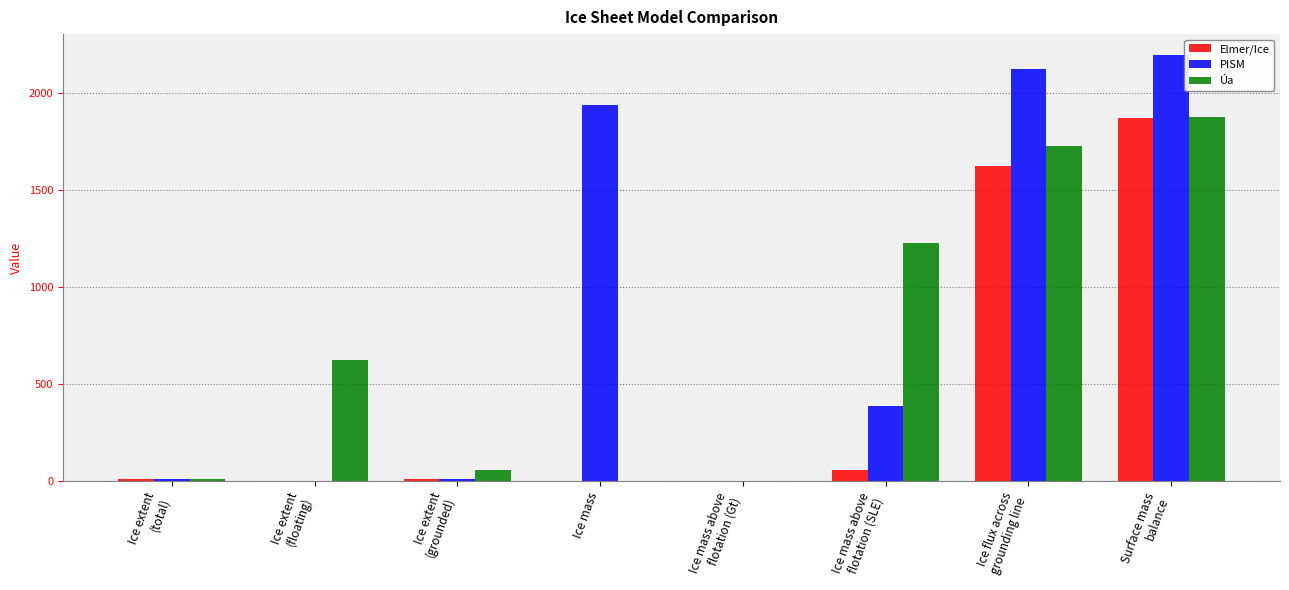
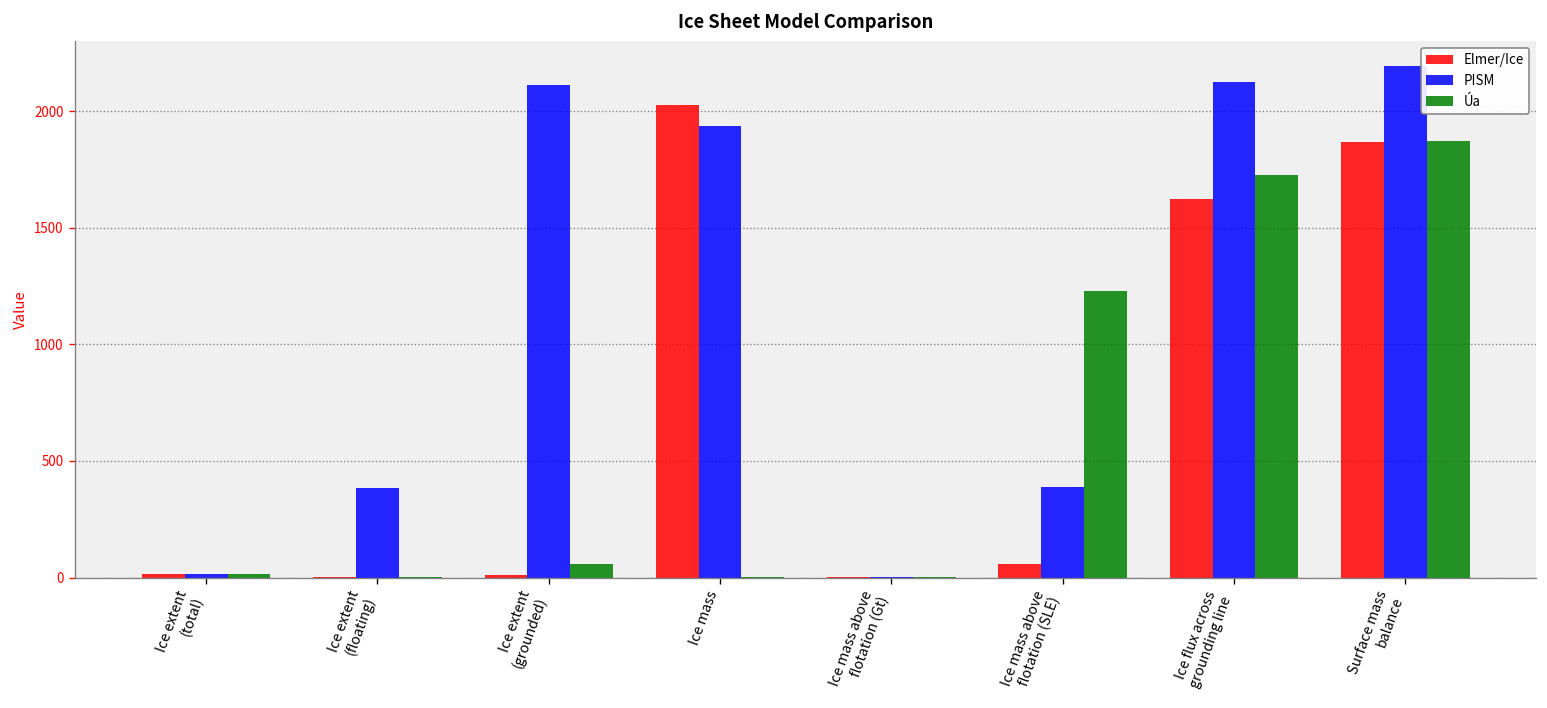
PISM, Ice extent (floating): 0 -> 390
Úa, Ice extent (floating): 630 -> 0
PISM, Ice extent (grounded): 10 -> 2110
Elmer/Ice, Ice mass: 0 -> 2030
